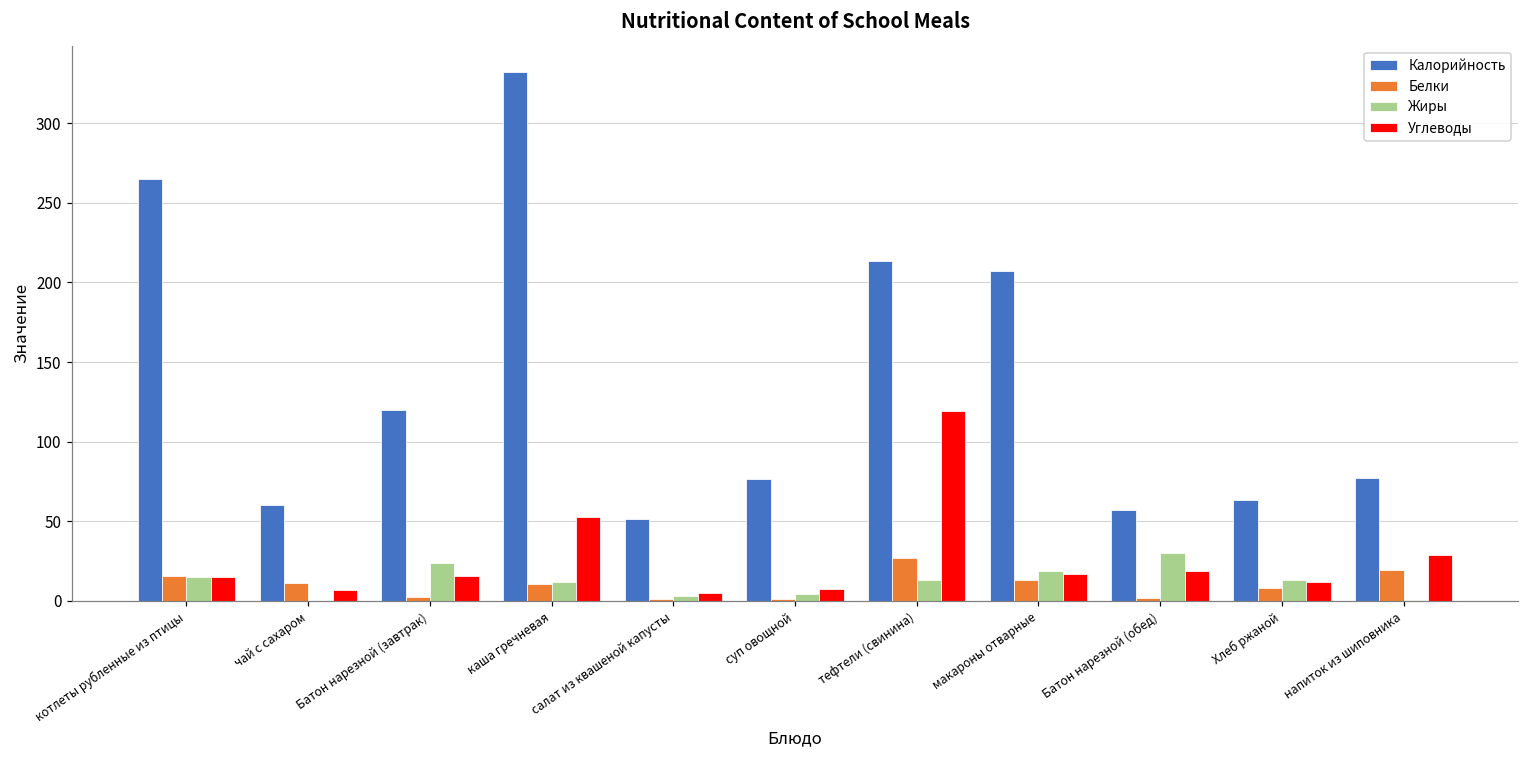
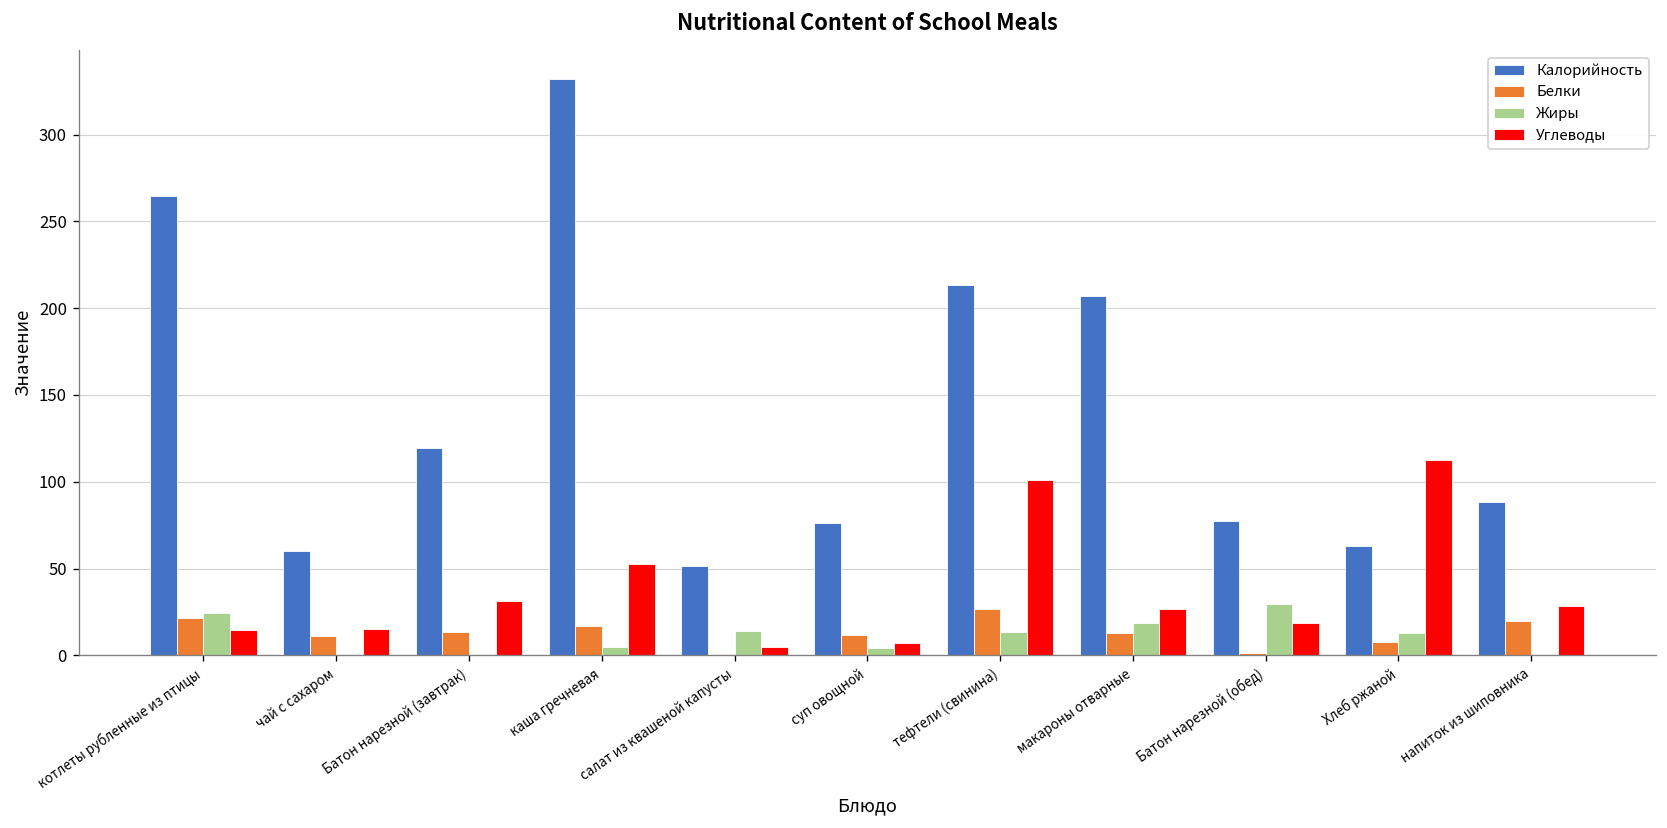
Белки, котлеты рубленные из птицы: 16 -> 21
Жиры, котлеты рубленные из птицы: 15 -> 24
Углеводы, чай с сахаром: 7 -> 15
Белки, Батон нарезной (завтрак): 2 -> 14
Жиры, Батон нарезной (завтрак): 24 -> 1
Углеводы, Батон нарезной (завтрак): 15 -> 31
Белки, каша гречневая: 10 -> 17
Жиры, каша гречневая: 12 -> 5
Жиры, салат из квашеной капусты: 3 -> 14
Белки, суп овощной: 1 -> 12
Углеводы, тефтели (свинина): 119 -> 101
Углеводы, макароны отварные: 17 -> 27
Калорийность, Батон нарезной (обед): 57 -> 77
Углеводы, Хлеб ржаной: 12 -> 113
Калорийность, напиток из шиповника: 77 -> 88
